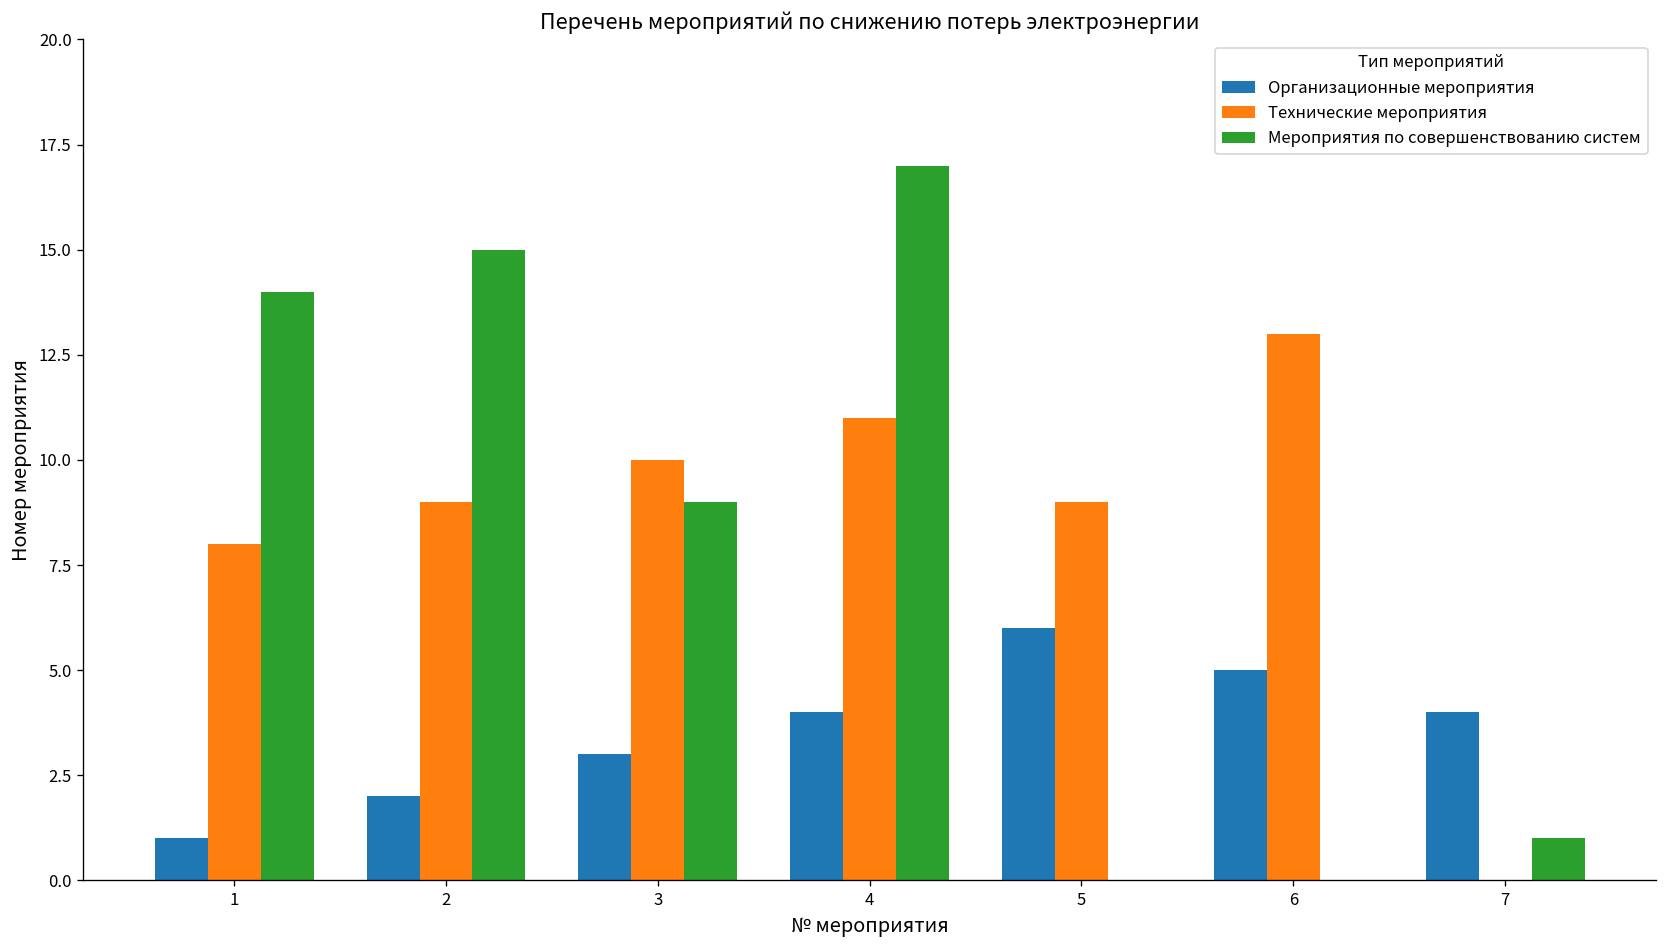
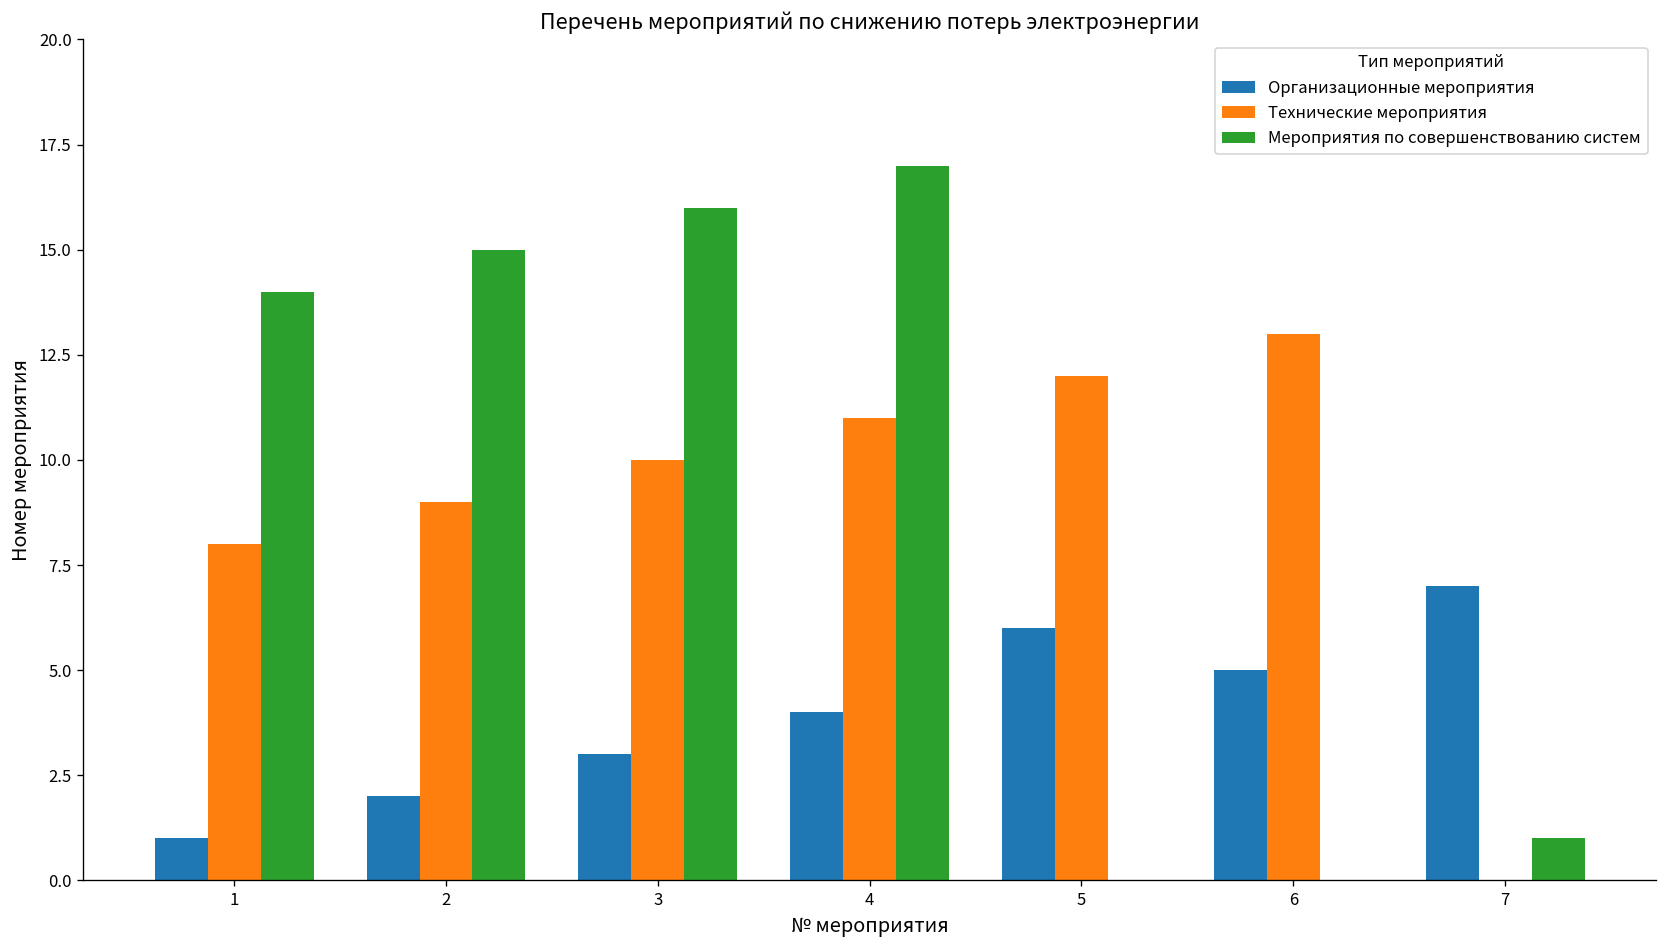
Мероприятия по совершенствованию систем, 3: 9 -> 16
Технические мероприятия, 5: 9 -> 12
Организационные мероприятия, 7: 4 -> 7
